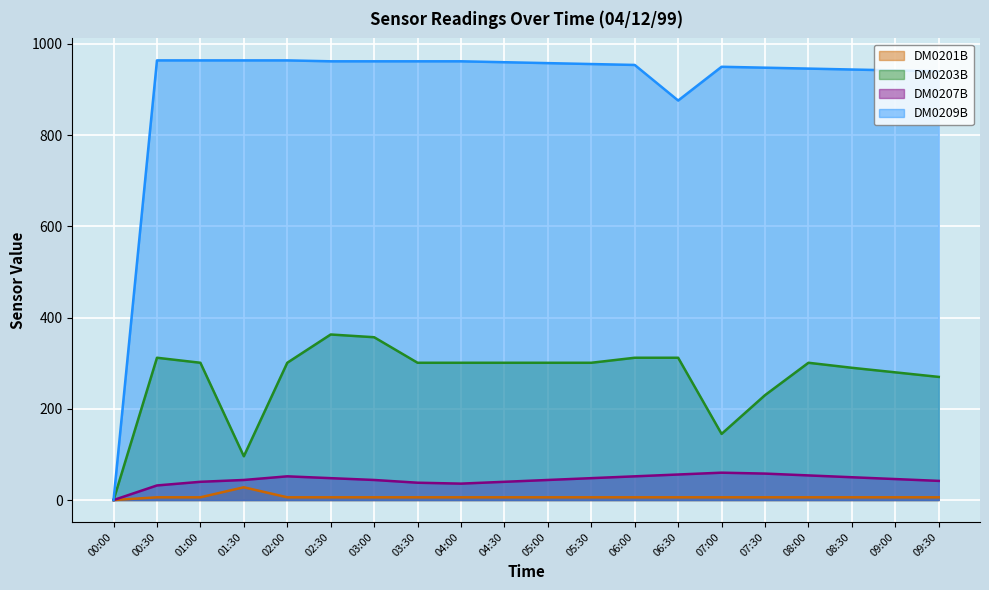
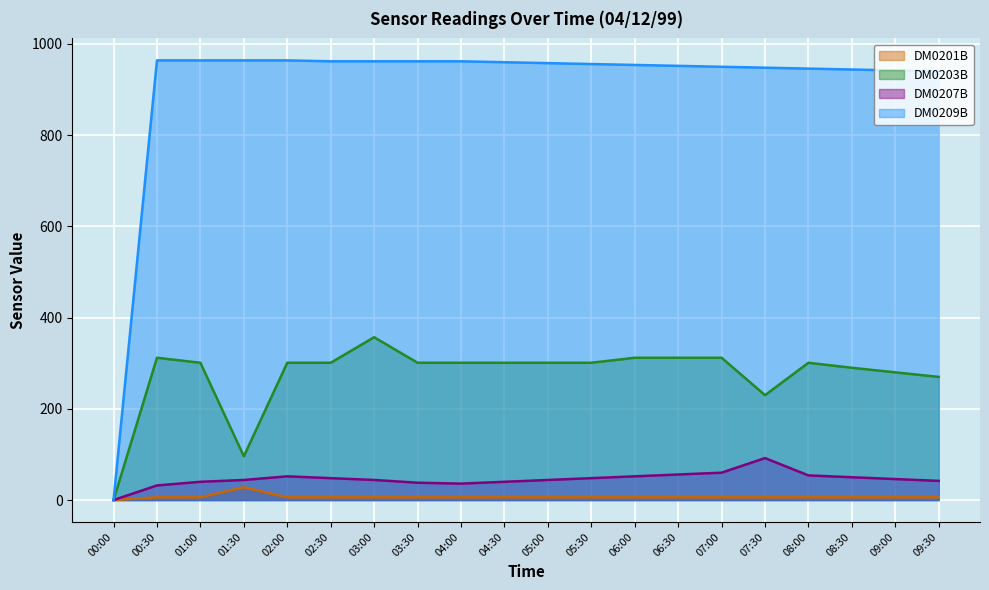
DM0203B, 02:30: 360 -> 300
DM0209B, 06:30: 880 -> 950
DM0203B, 07:00: 150 -> 310
DM0207B, 07:30: 60 -> 90
